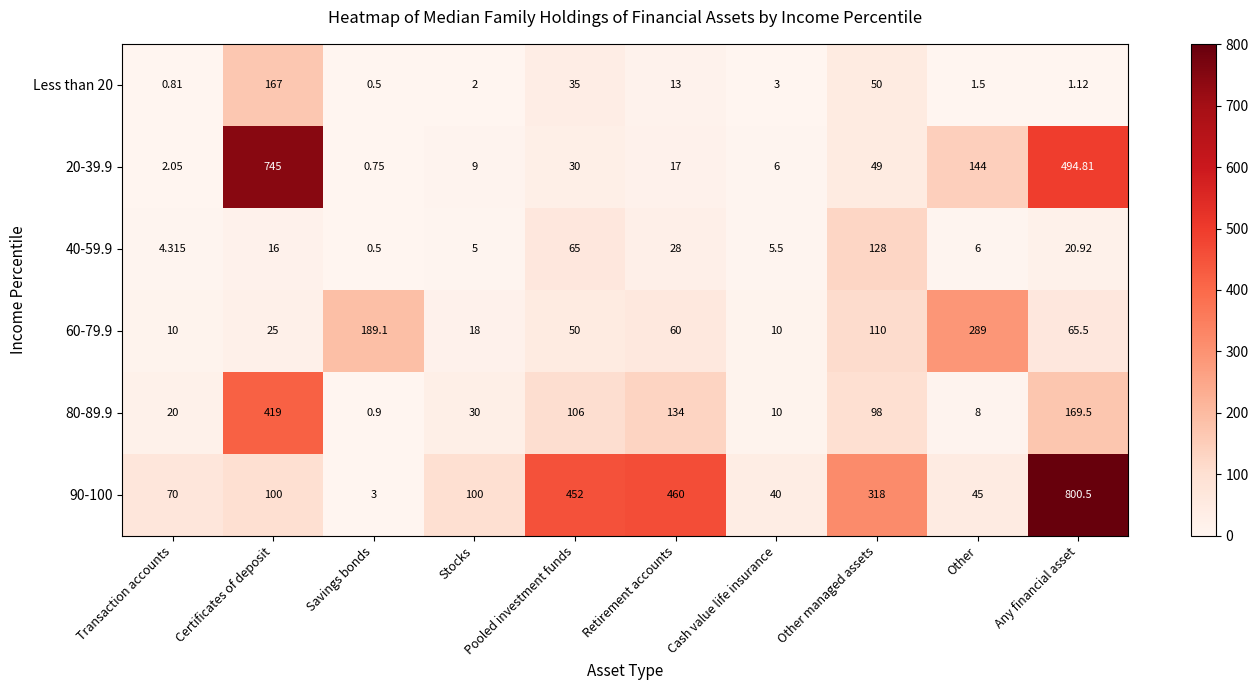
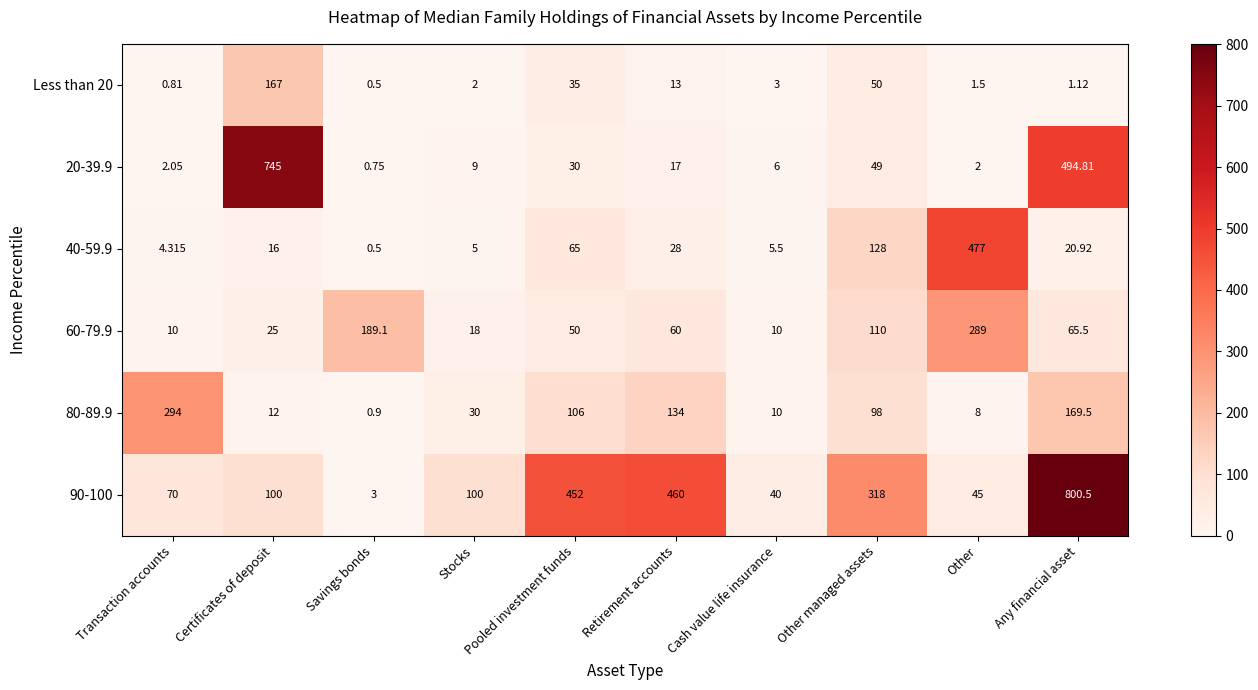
20-39.9, Other: 144 -> 2
40-59.9, Other: 6 -> 477
80-89.9, Transaction accounts: 20 -> 294
80-89.9, Certificates of deposit: 419 -> 12
